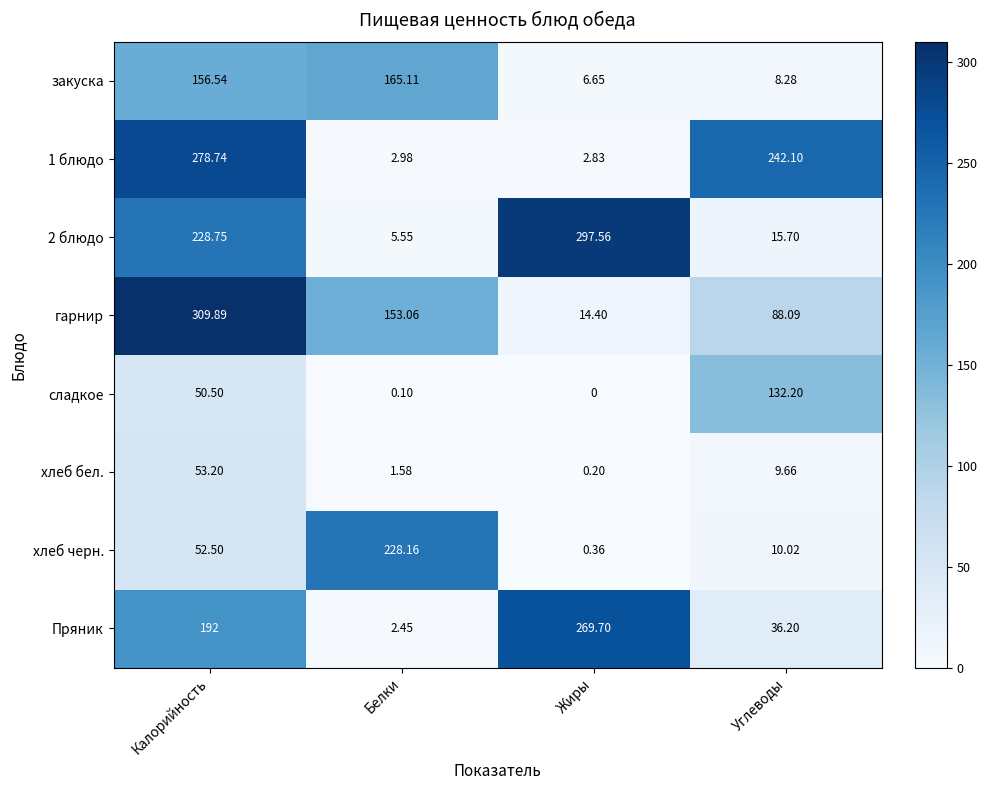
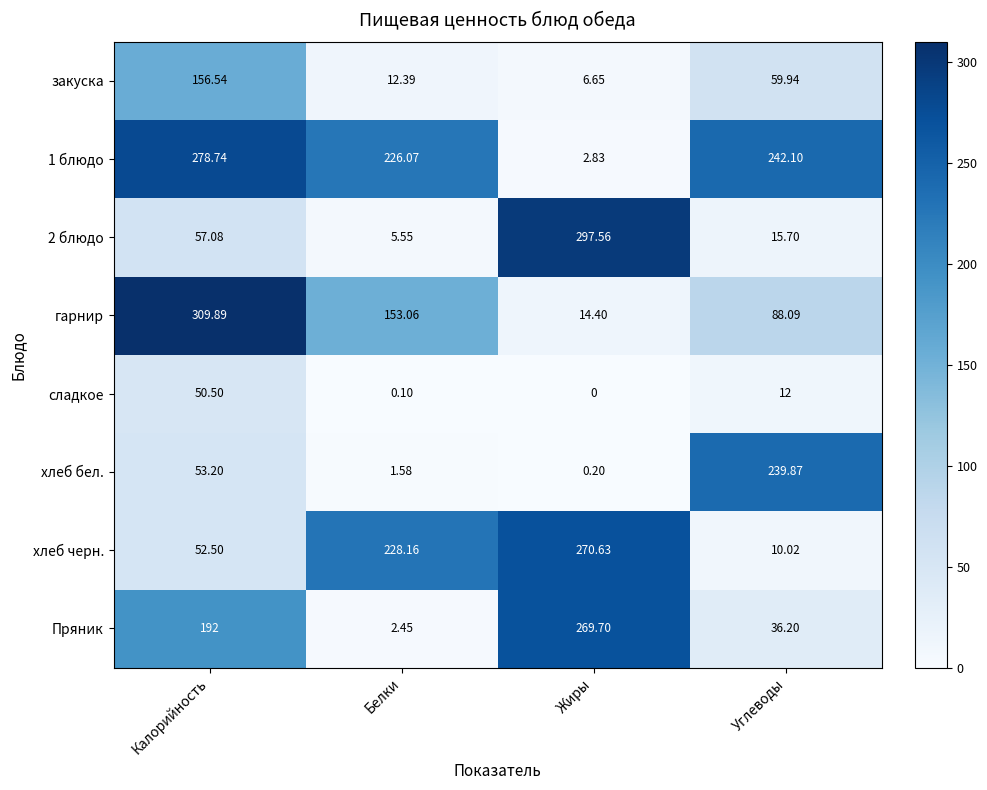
закуска, Белки: 165.11 -> 12.39
закуска, Углеводы: 8.28 -> 59.94
1 блюдо, Белки: 2.98 -> 226.07
2 блюдо, Калорийность: 228.75 -> 57.08
сладкое, Углеводы: 132.20 -> 12
хлеб бел., Углеводы: 9.66 -> 239.87
хлеб черн., Жиры: 0.36 -> 270.63
